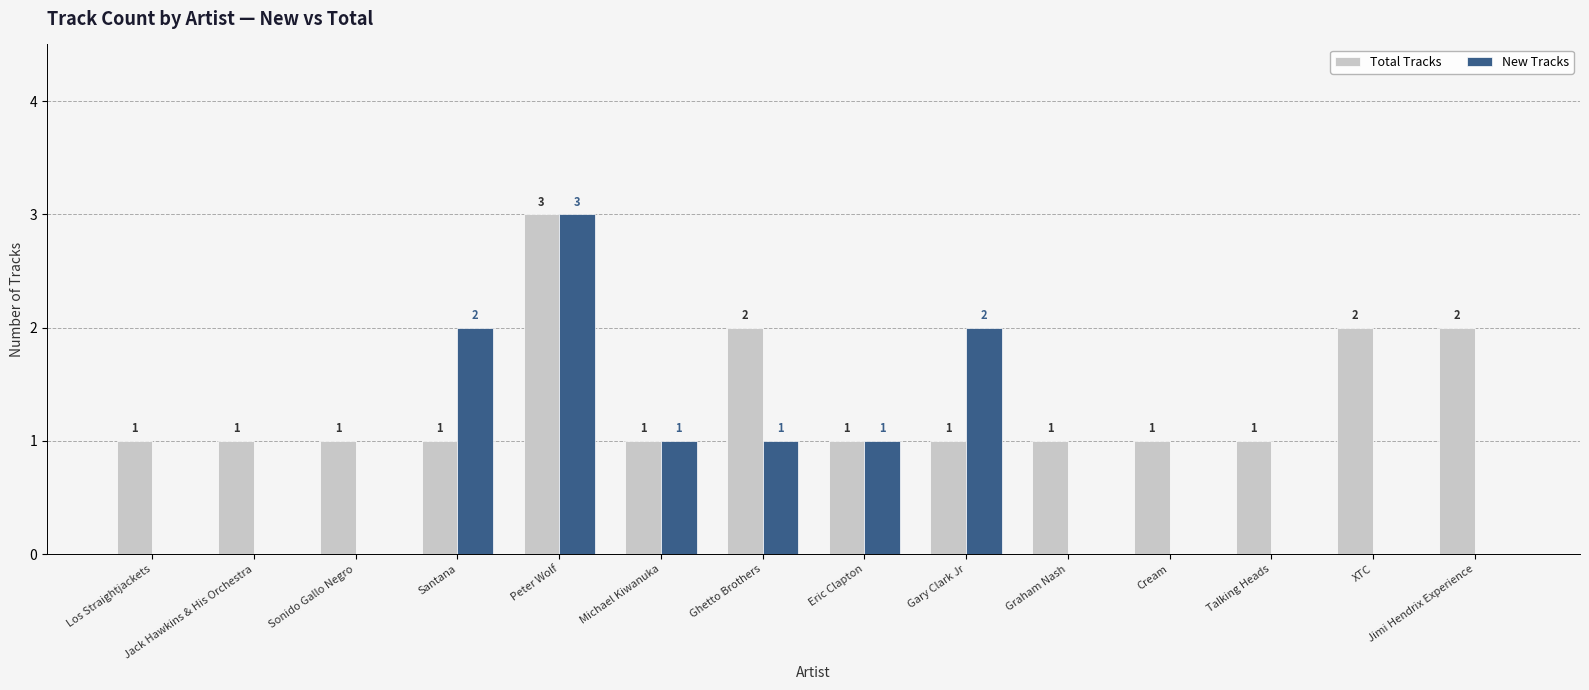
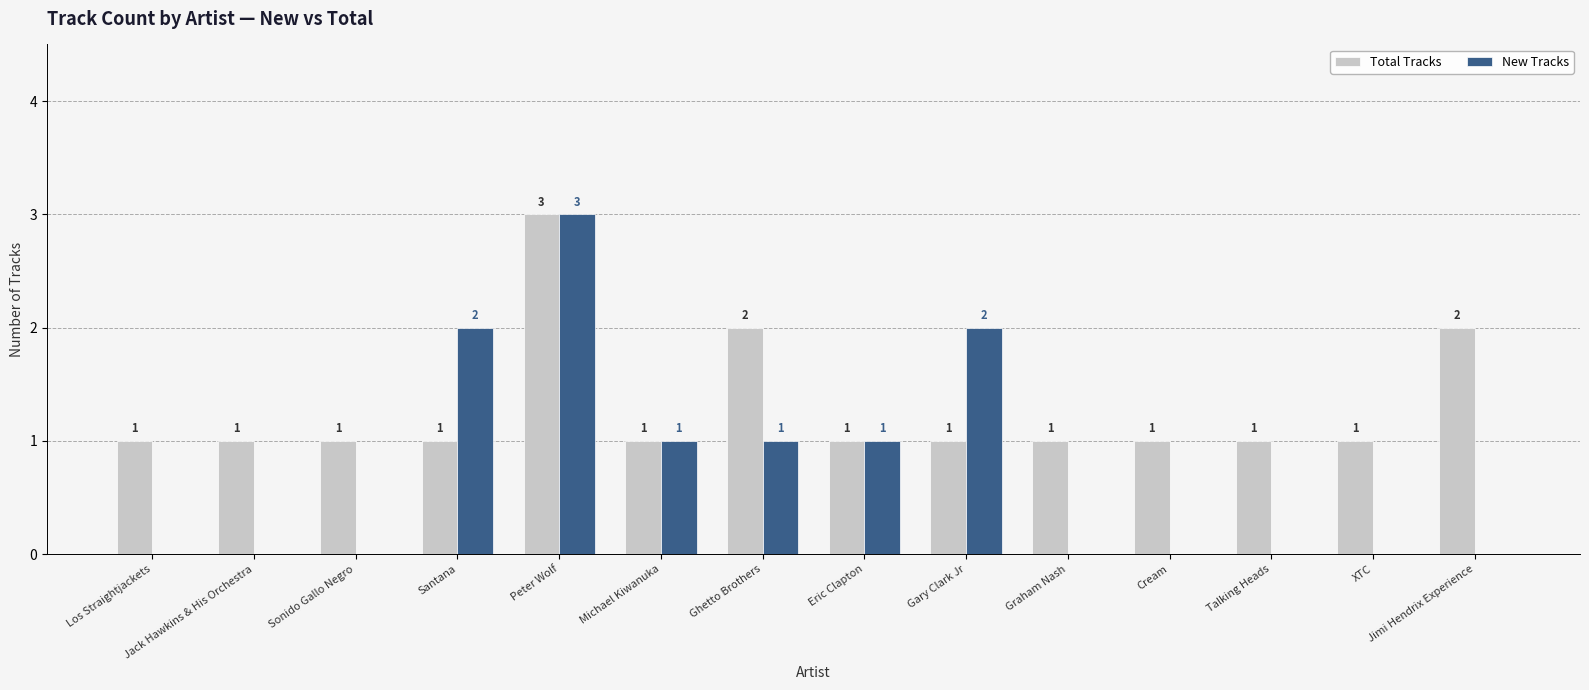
Total Tracks, XTC: 2 -> 1
